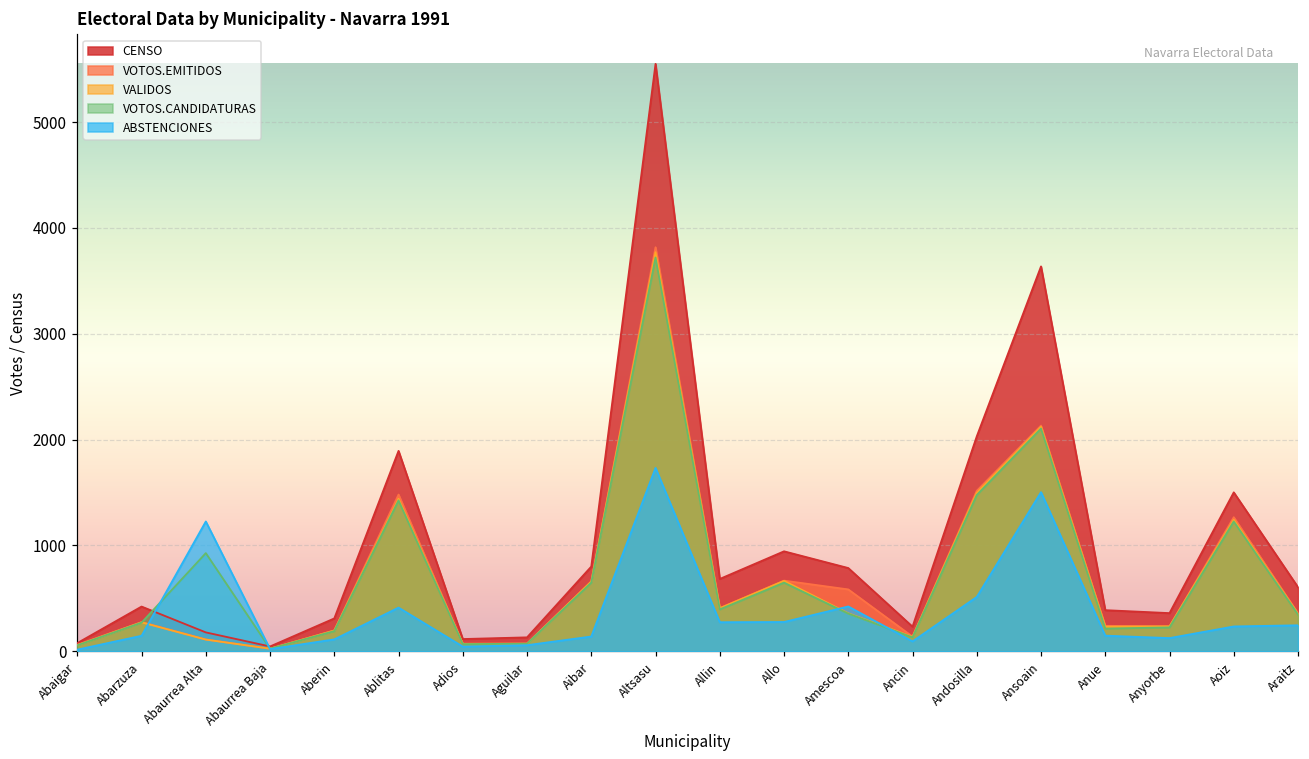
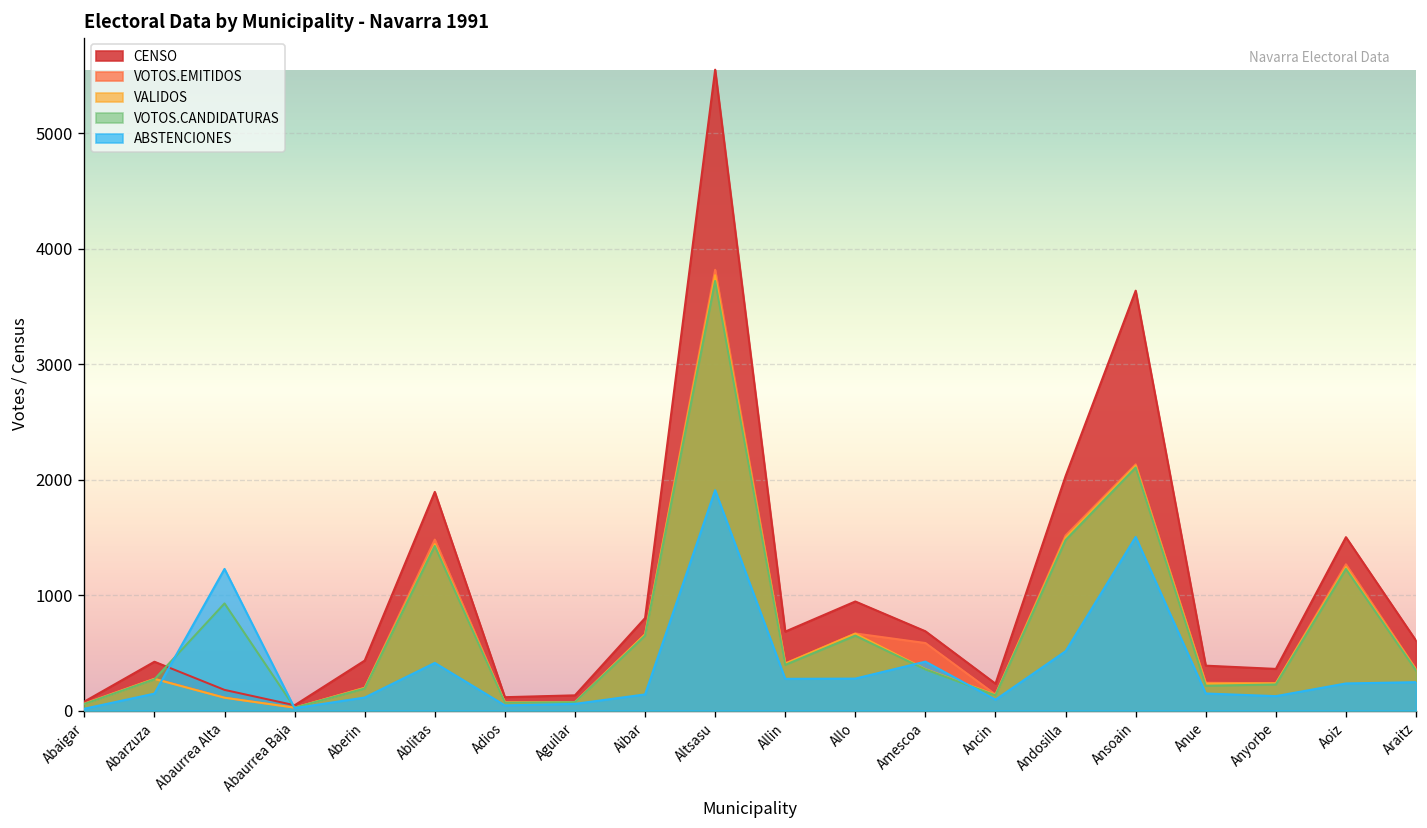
CENSO, Aberin: 300 -> 400
ABSTENCIONES, Altsasu: 1700 -> 1900
CENSO, Amescoa: 800 -> 700
